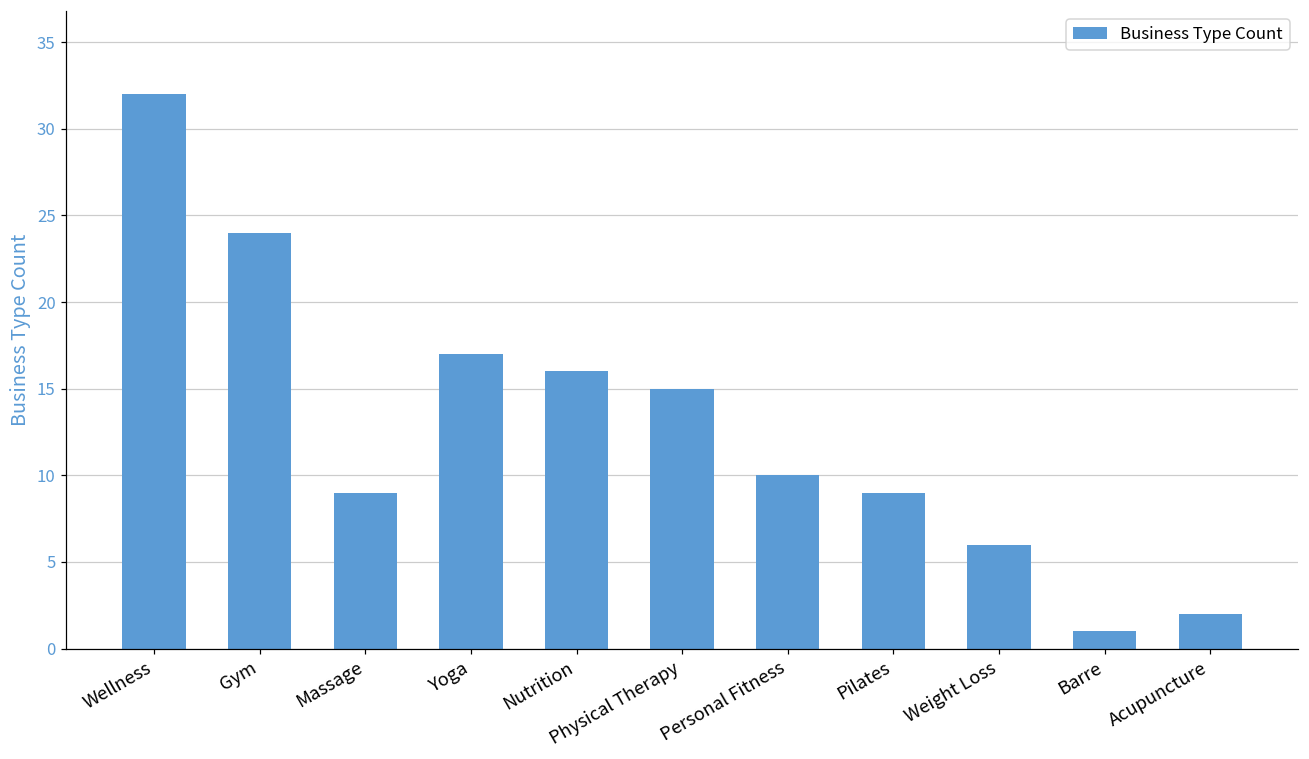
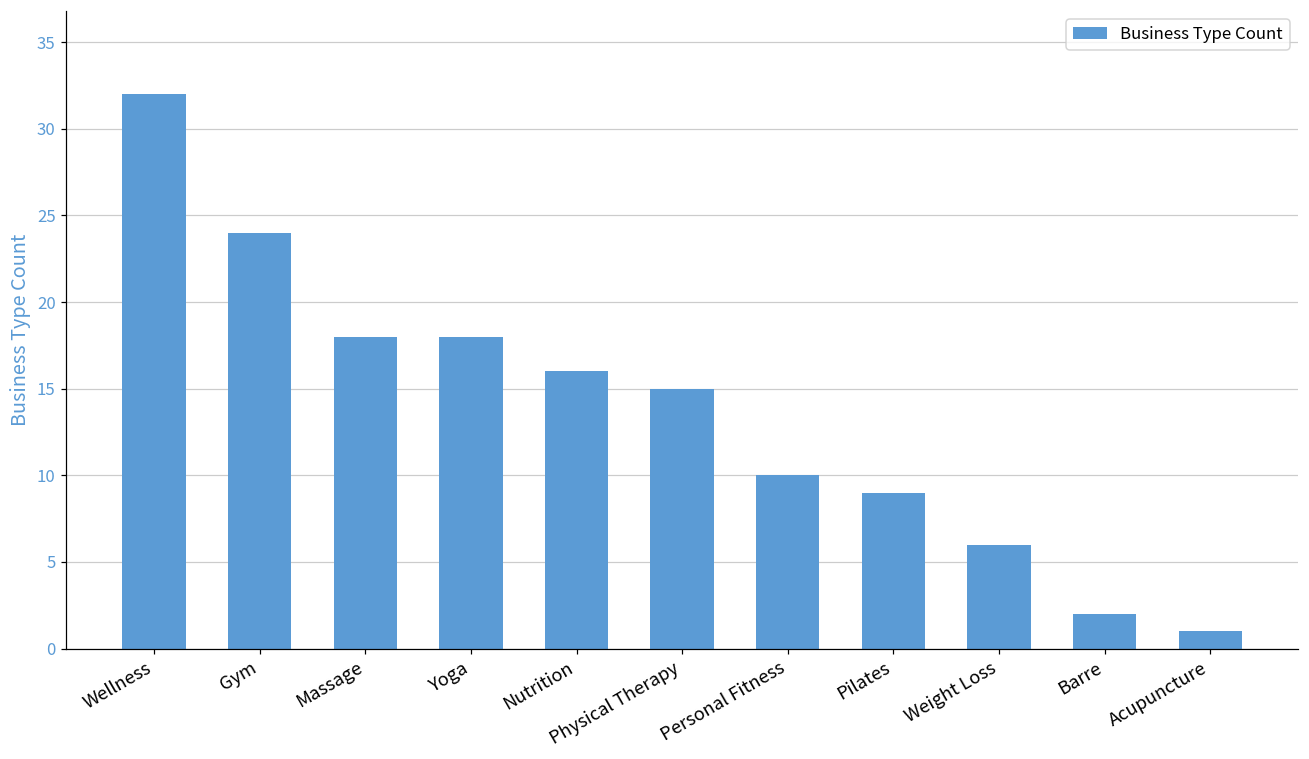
Massage: 9 -> 18
Yoga: 17 -> 18
Barre: 1 -> 2
Acupuncture: 2 -> 1
